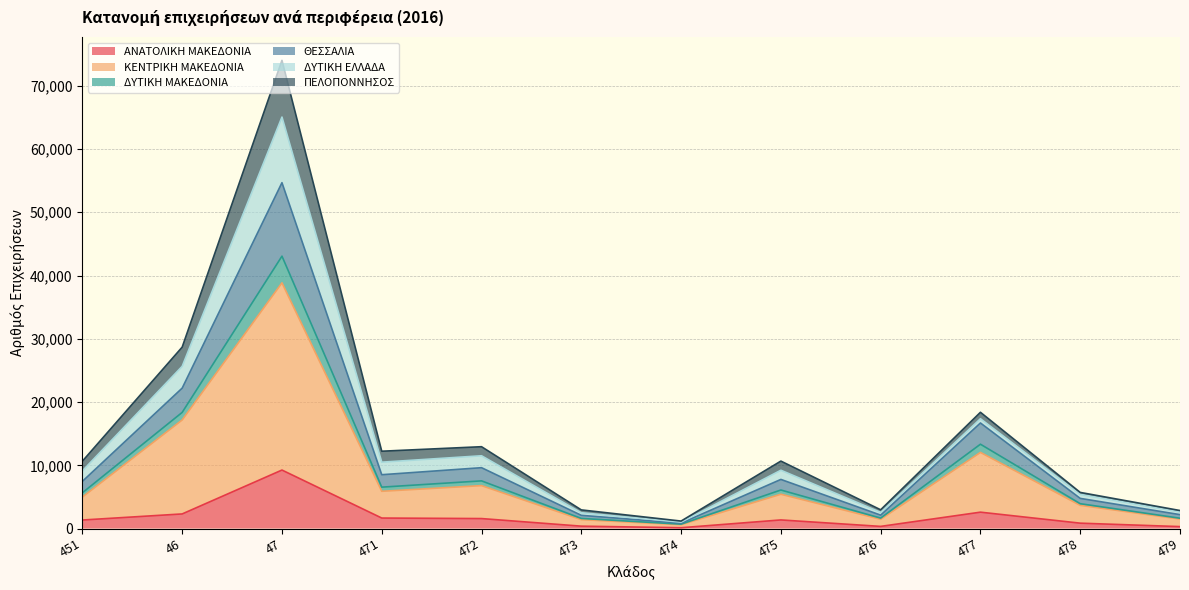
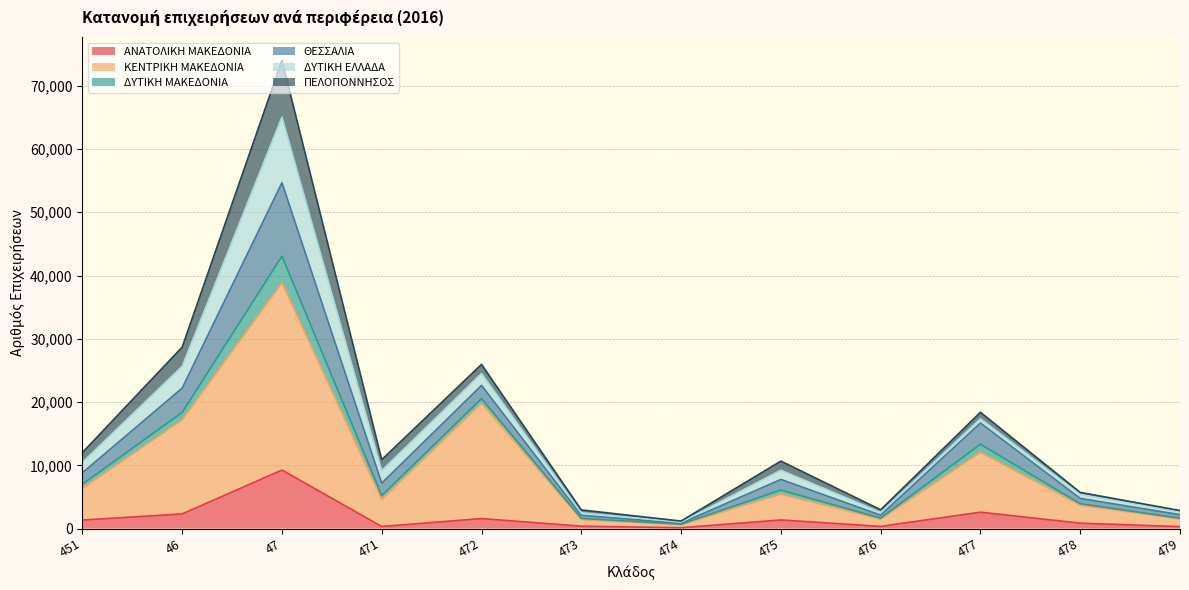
ΚΕΝΤΡΙΚΗ ΜΑΚΕΔΟΝΙΑ, 451: 4,000 -> 5,000
ΑΝΑΤΟΛΙΚΗ ΜΑΚΕΔΟΝΙΑ, 471: 2,000 -> 0
ΚΕΝΤΡΙΚΗ ΜΑΚΕΔΟΝΙΑ, 472: 5,000 -> 18,000
